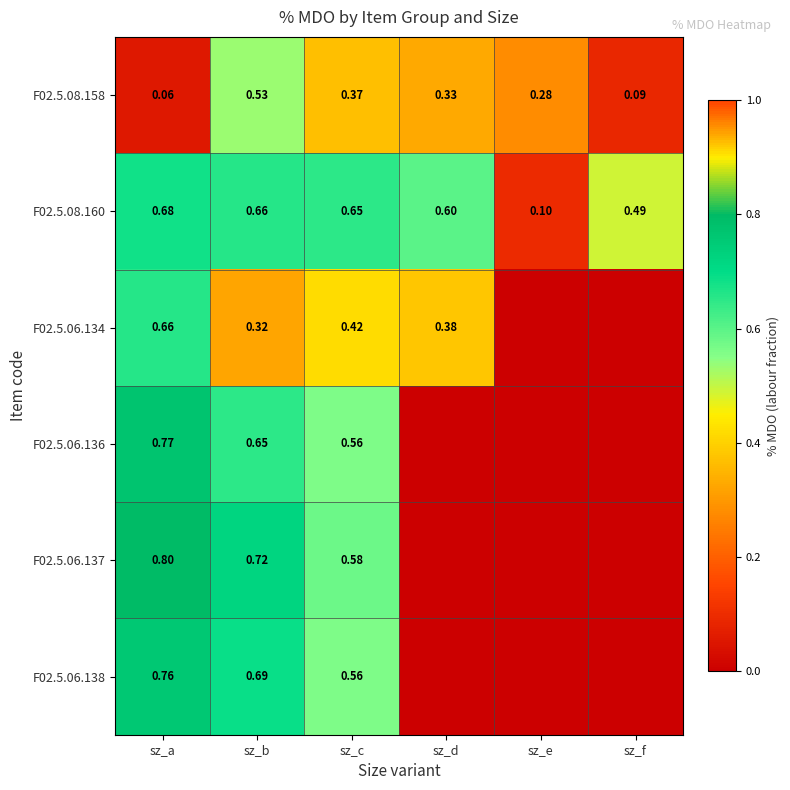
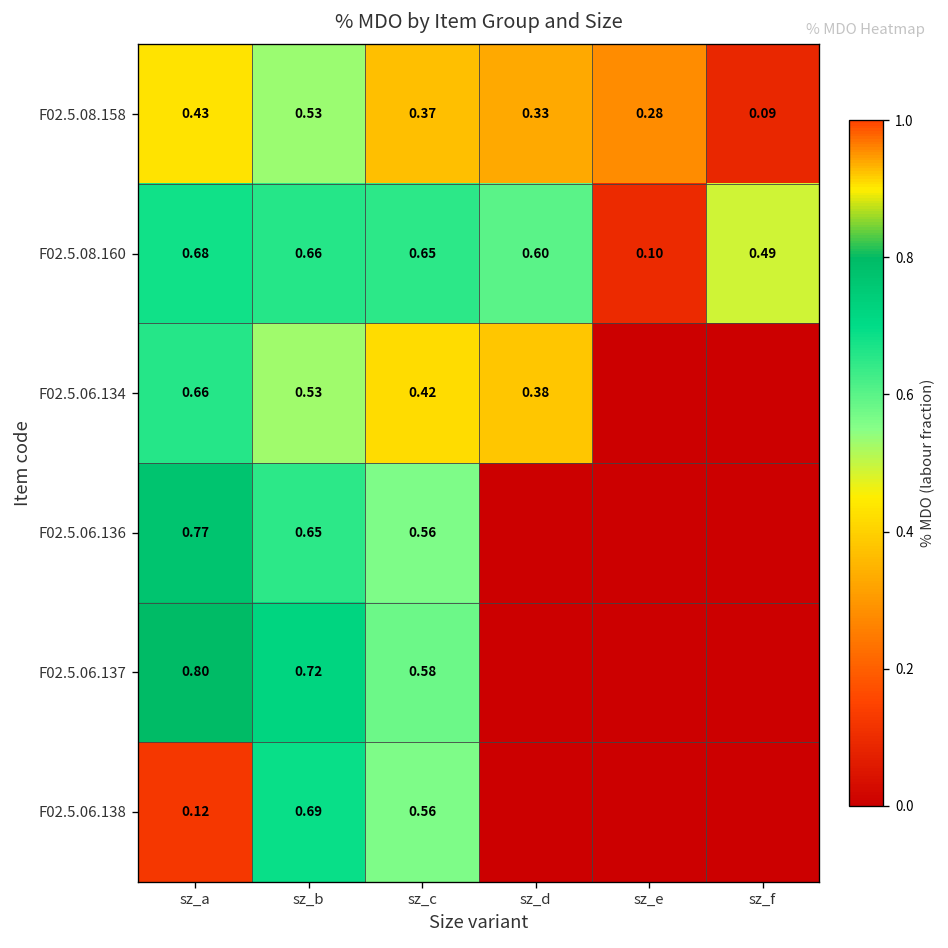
F02.5.08.158, sz_a: 0.06 -> 0.43
F02.5.06.134, sz_b: 0.32 -> 0.53
F02.5.06.138, sz_a: 0.76 -> 0.12
